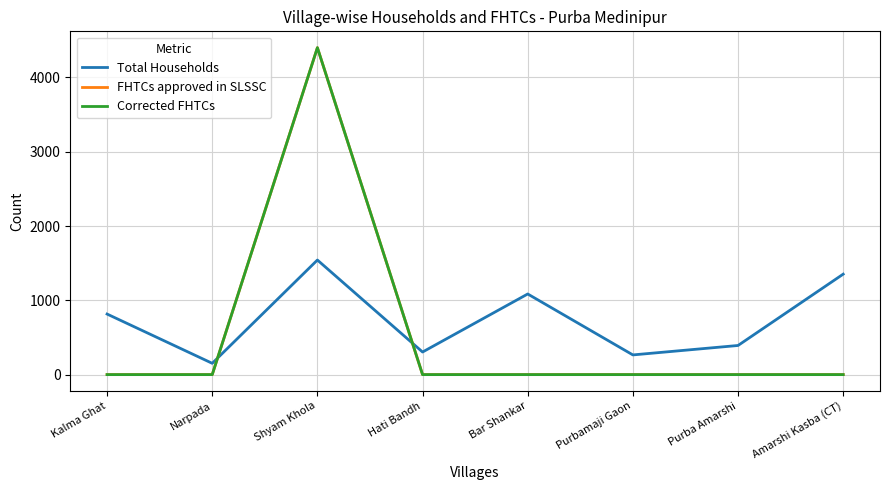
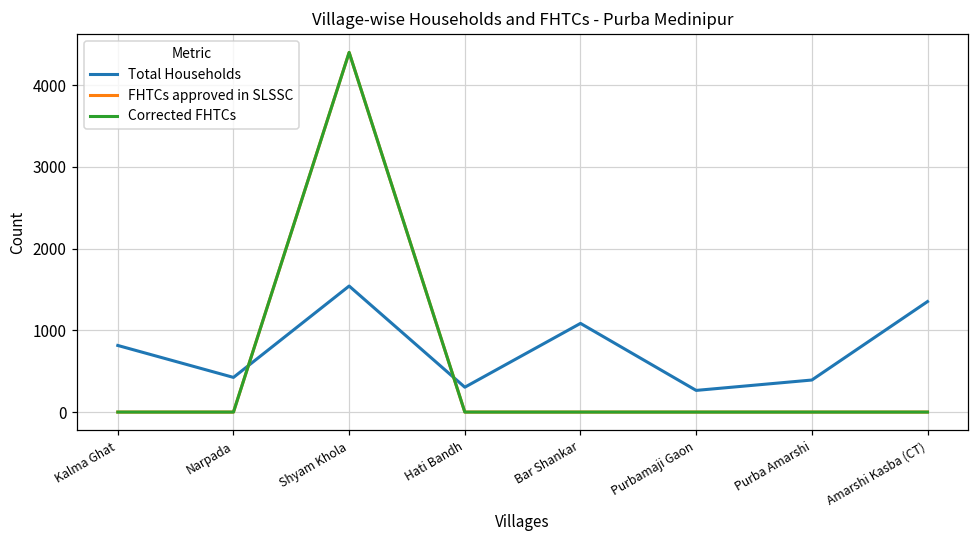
Total Households, Narpada: 200 -> 400
